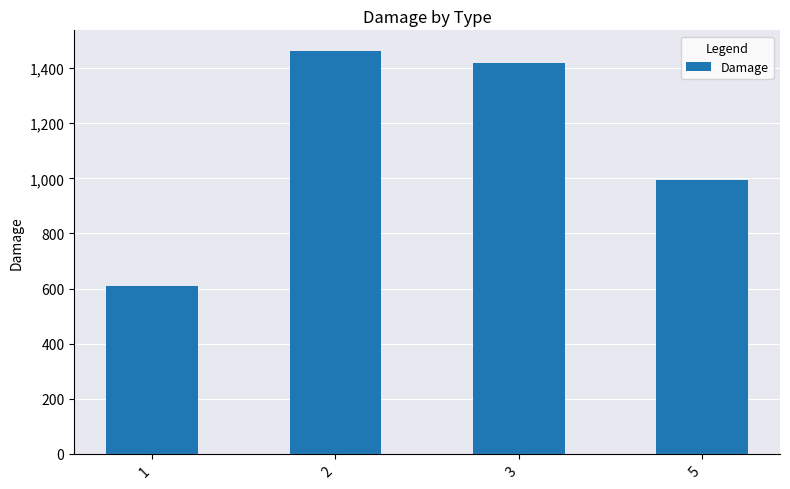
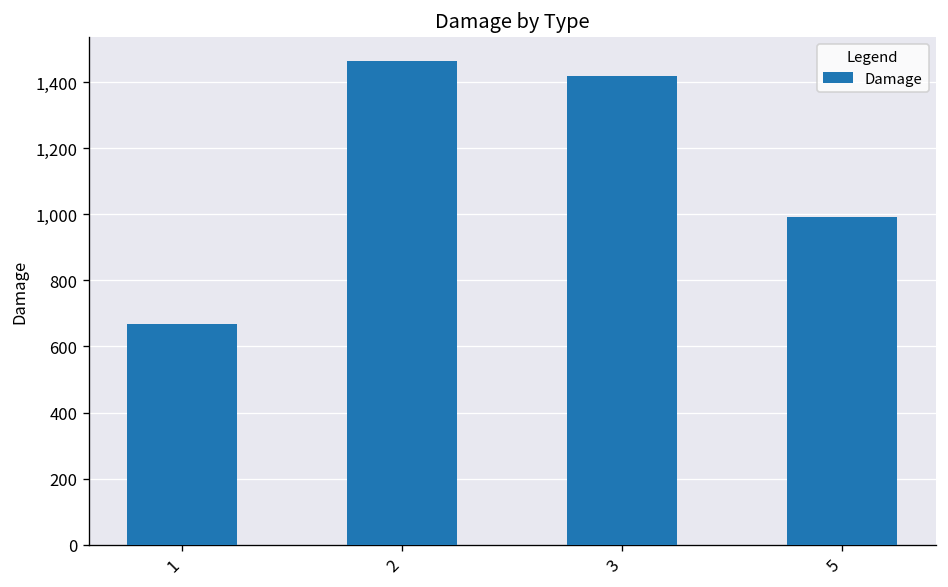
1: 610 -> 670
